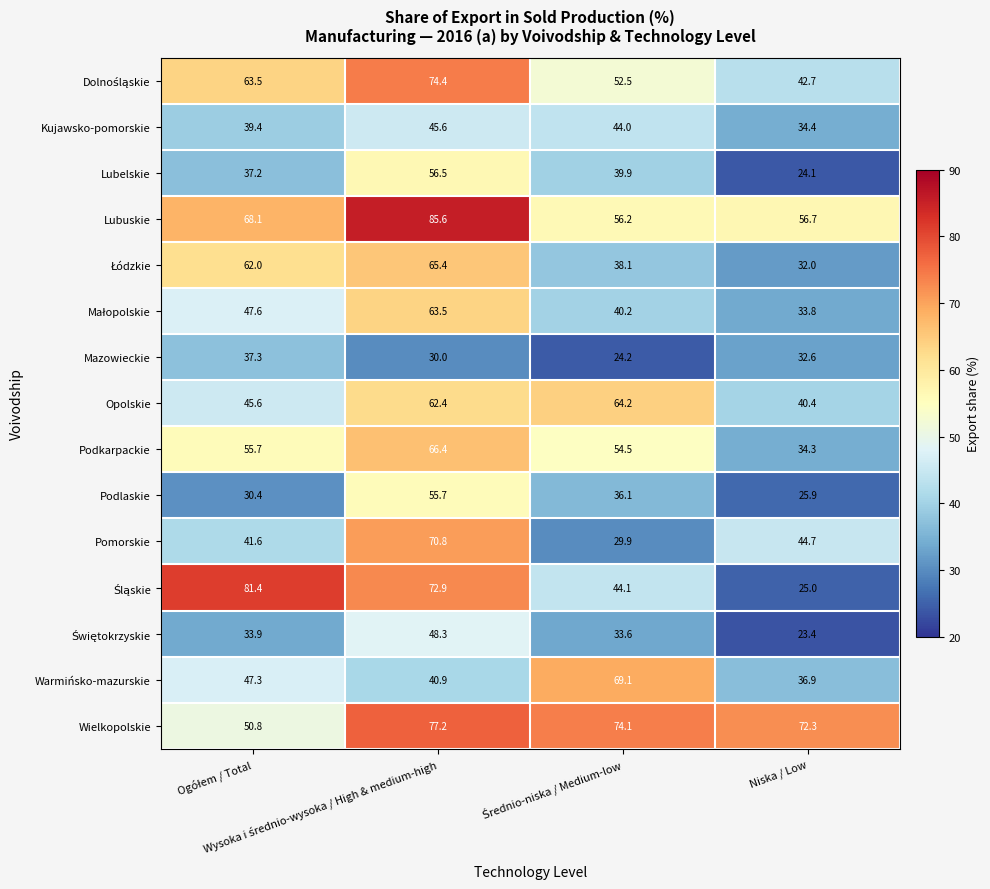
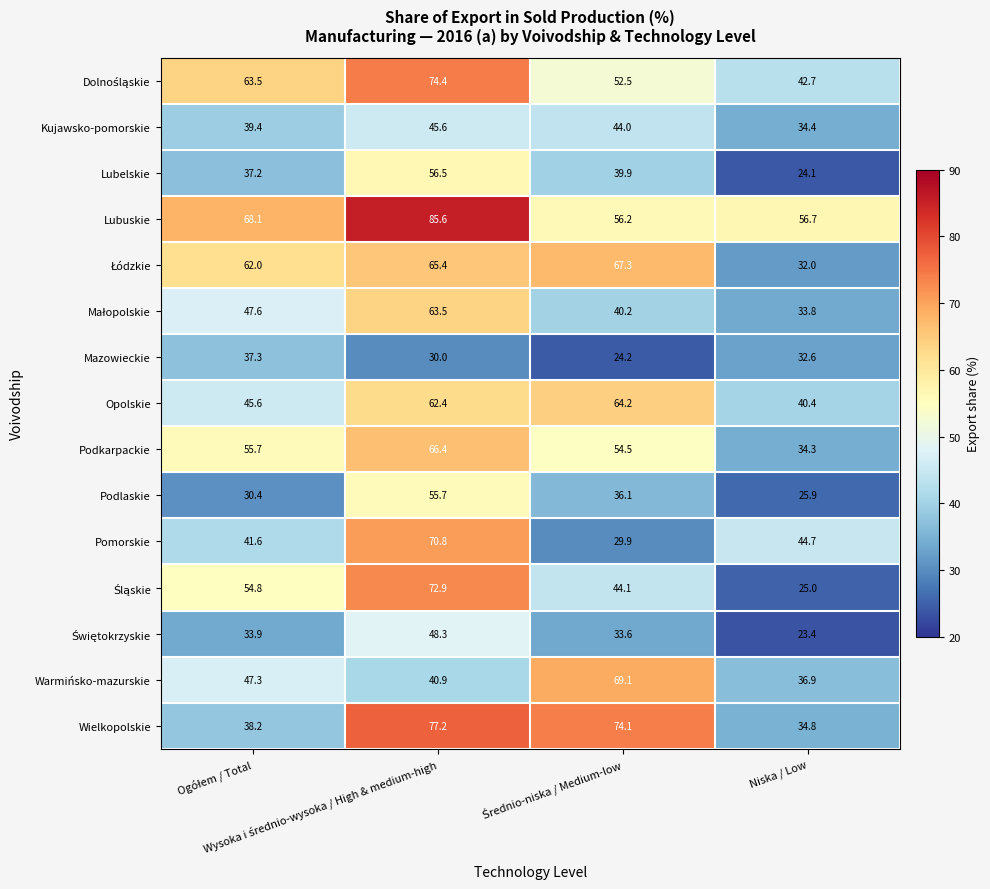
Łódzkie, Średnio-niska / Medium-low: 38.1 -> 67.3
Śląskie, Ogółem / Total: 81.4 -> 54.8
Wielkopolskie, Ogółem / Total: 50.8 -> 38.2
Wielkopolskie, Niska / Low: 72.3 -> 34.8
